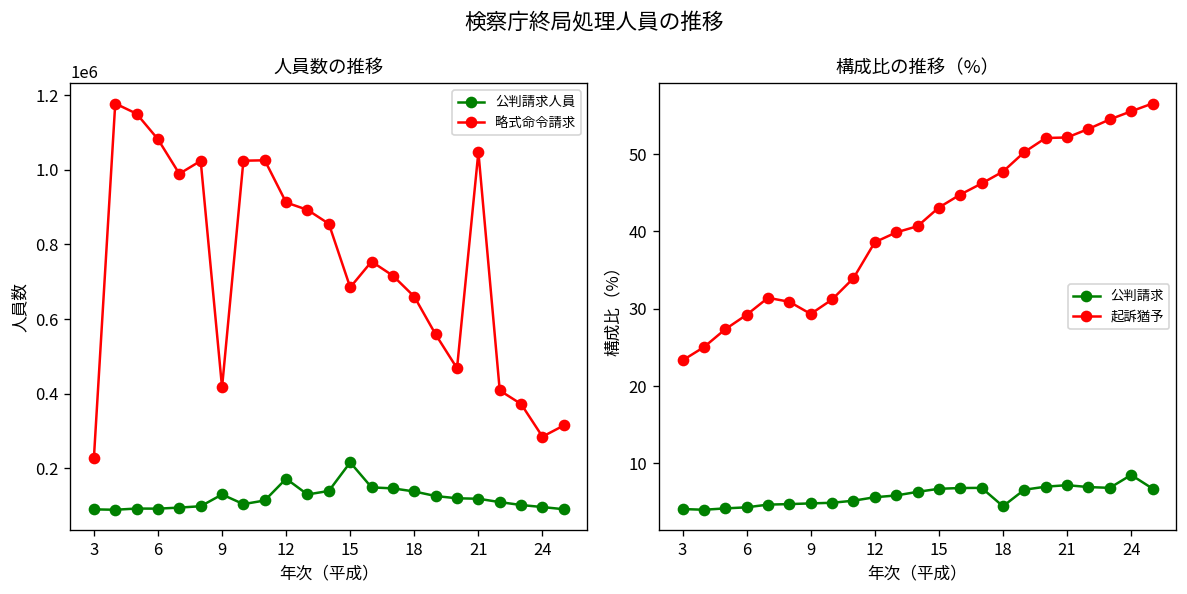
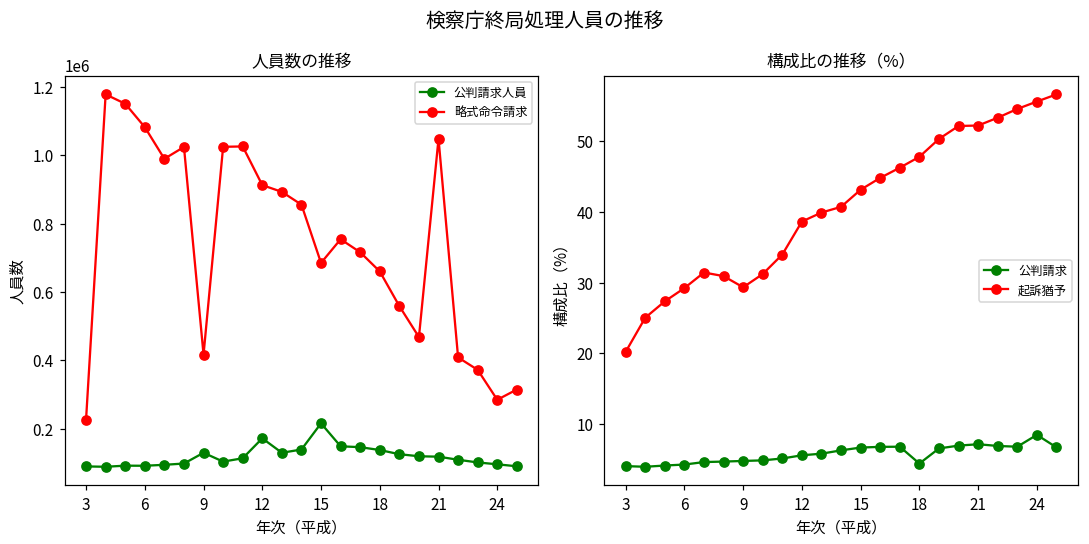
構成比の推移（%）, 起訴猶予, 3: 23 -> 20
